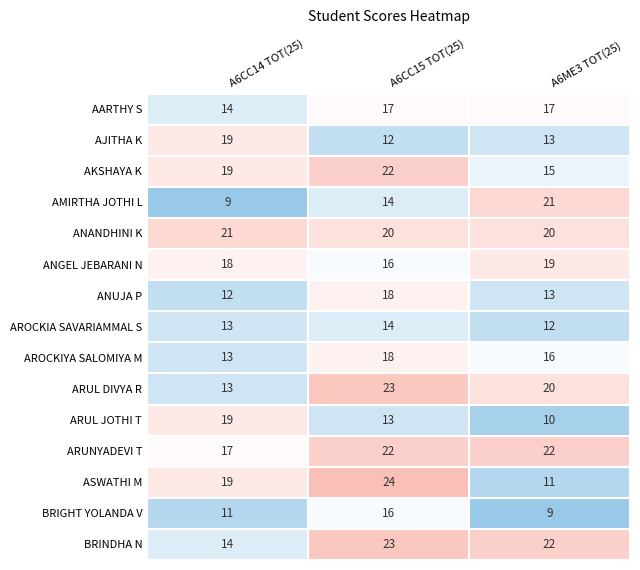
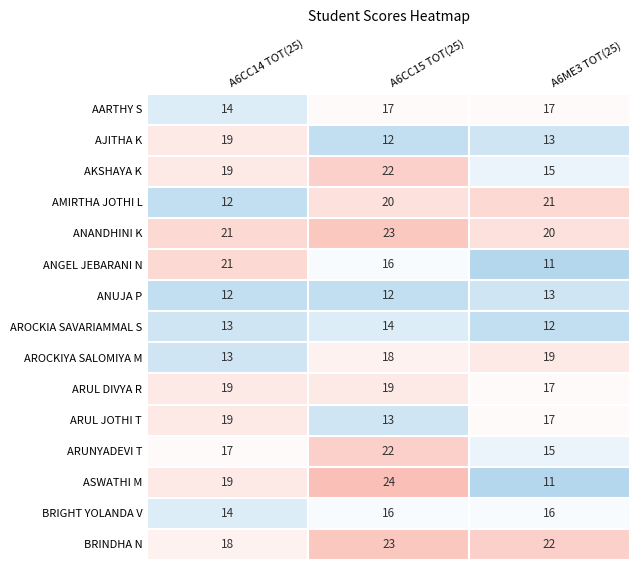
AMIRTHA JOTHI L, A6CC14 TOT(25): 9 -> 12
AMIRTHA JOTHI L, A6CC15 TOT(25): 14 -> 20
ANANDHINI K, A6CC15 TOT(25): 20 -> 23
ANGEL JEBARANI N, A6CC14 TOT(25): 18 -> 21
ANGEL JEBARANI N, A6ME3 TOT(25): 19 -> 11
ANUJA P, A6CC15 TOT(25): 18 -> 12
AROCKIYA SALOMIYA M, A6ME3 TOT(25): 16 -> 19
ARUL DIVYA R, A6CC14 TOT(25): 13 -> 19
ARUL DIVYA R, A6CC15 TOT(25): 23 -> 19
ARUL DIVYA R, A6ME3 TOT(25): 20 -> 17
ARUL JOTHI T, A6ME3 TOT(25): 10 -> 17
ARUNYADEVI T, A6ME3 TOT(25): 22 -> 15
BRIGHT YOLANDA V, A6CC14 TOT(25): 11 -> 14
BRIGHT YOLANDA V, A6ME3 TOT(25): 9 -> 16
BRINDHA N, A6CC14 TOT(25): 14 -> 18
